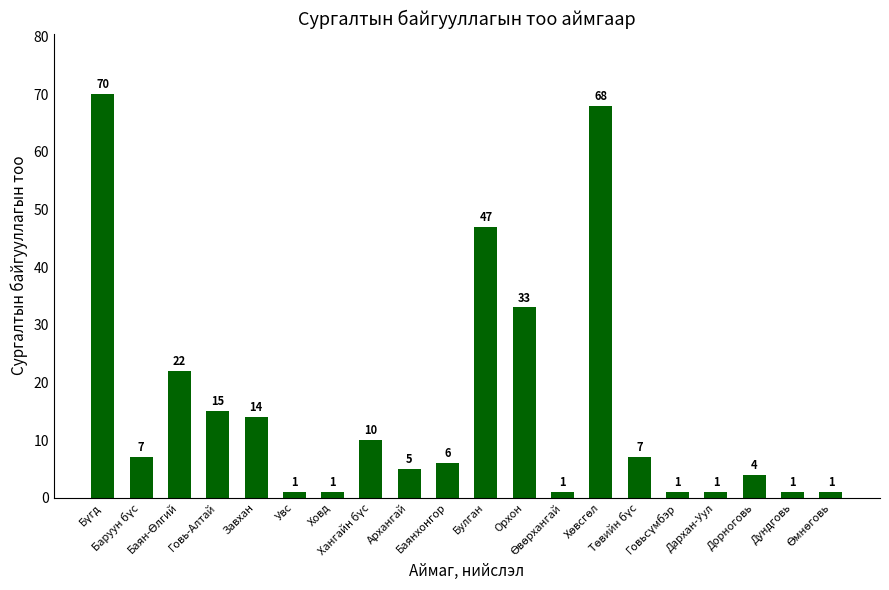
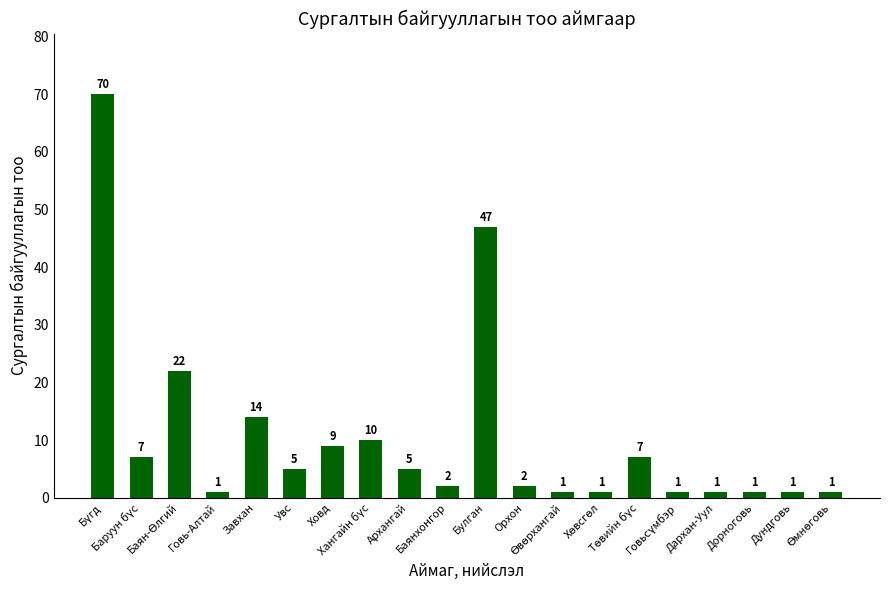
Говь-Алтай: 15 -> 1
Увс: 1 -> 5
Ховд: 1 -> 9
Баянхонгор: 6 -> 2
Орхон: 33 -> 2
Хөвсгөл: 68 -> 1
Дорноговь: 4 -> 1
